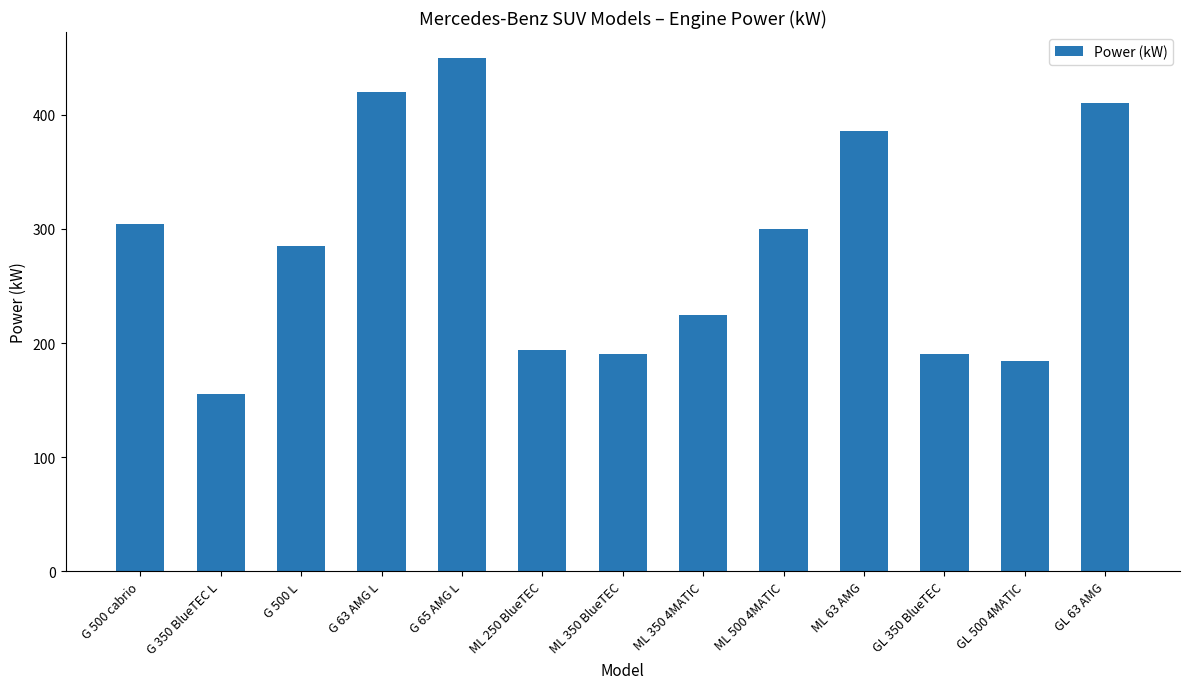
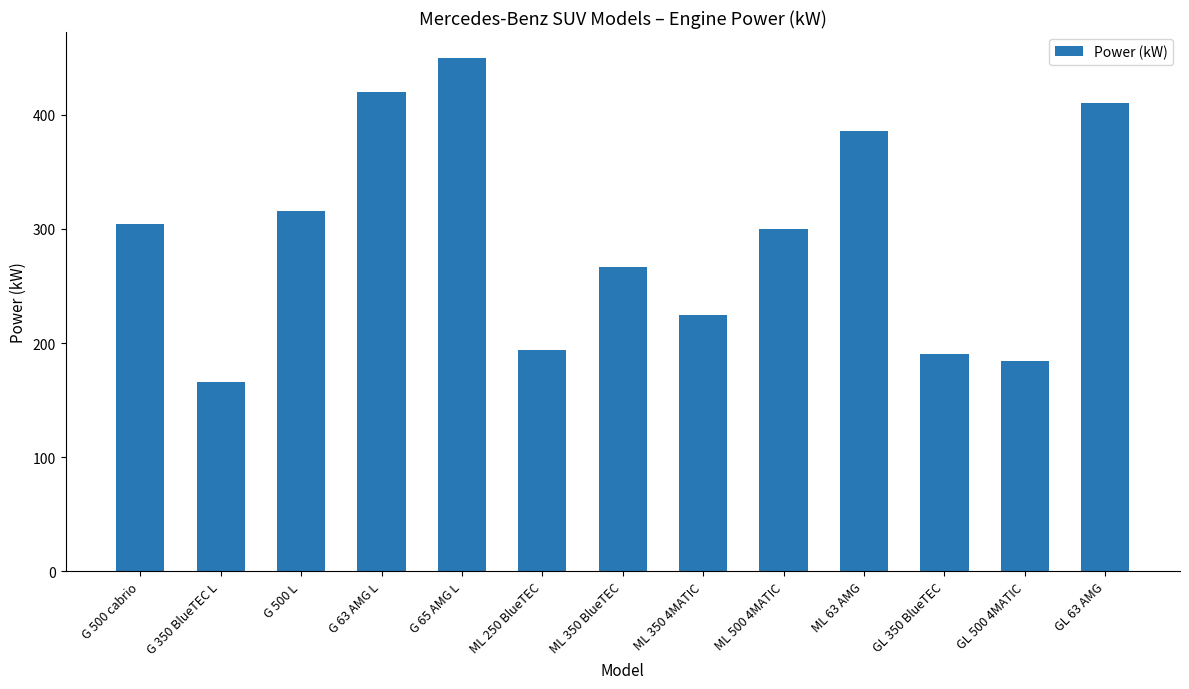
G 350 BlueTEC L: 155 -> 166
G 500 L: 285 -> 316
ML 350 BlueTEC: 190 -> 267
